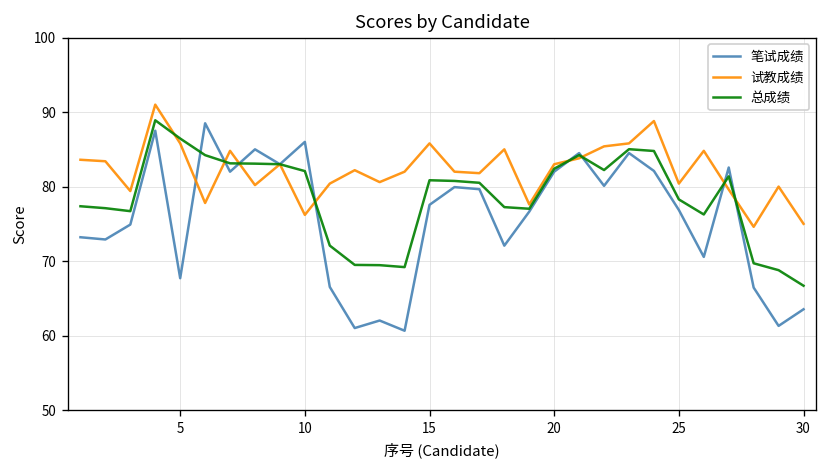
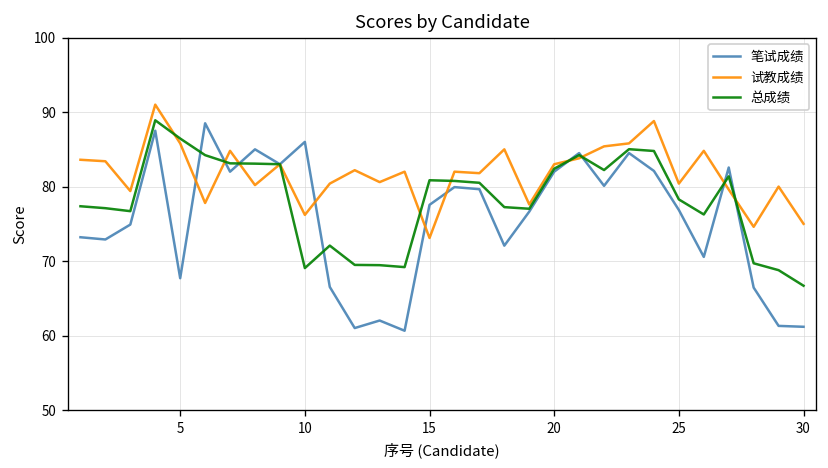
总成绩, 10: 82 -> 69
试教成绩, 15: 86 -> 73
笔试成绩, 30: 64 -> 61
